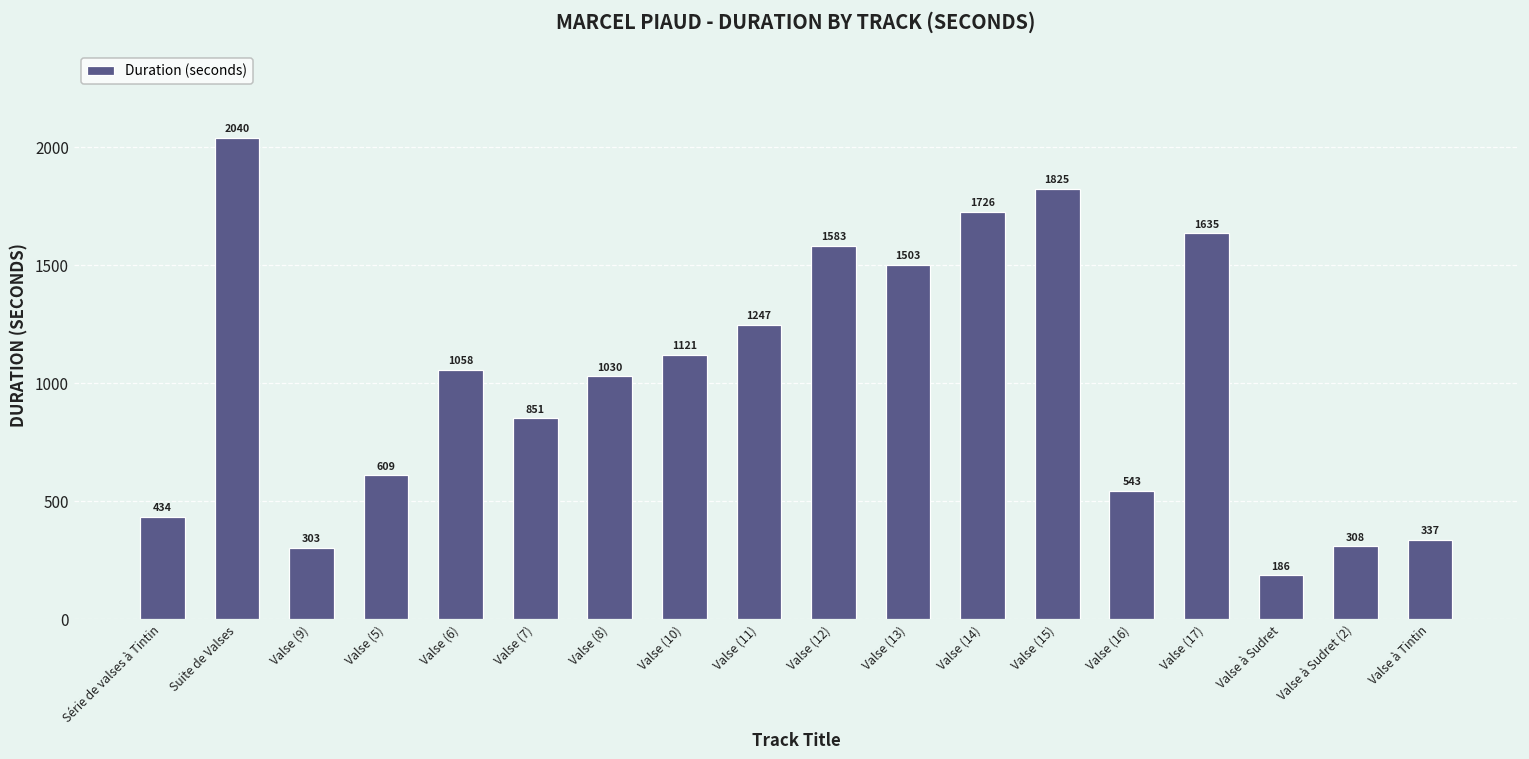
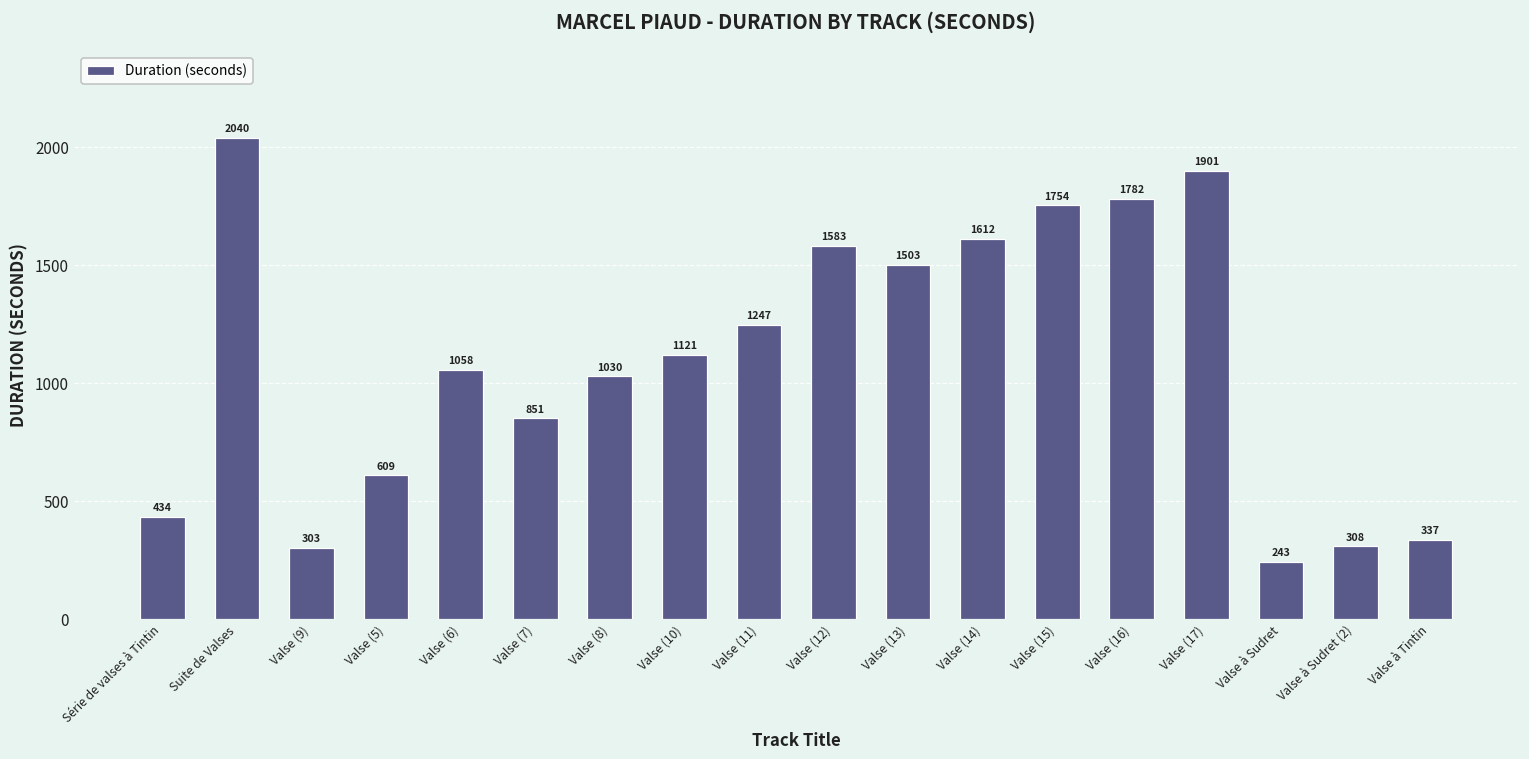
Valse (14): 1726 -> 1612
Valse (15): 1825 -> 1754
Valse (16): 543 -> 1782
Valse (17): 1635 -> 1901
Valse à Sudret: 186 -> 243
